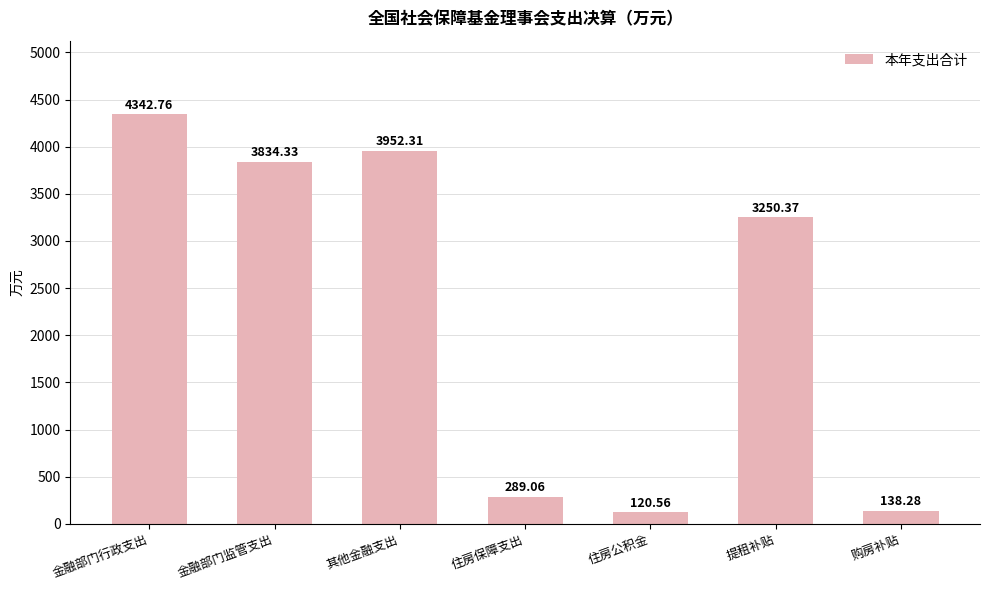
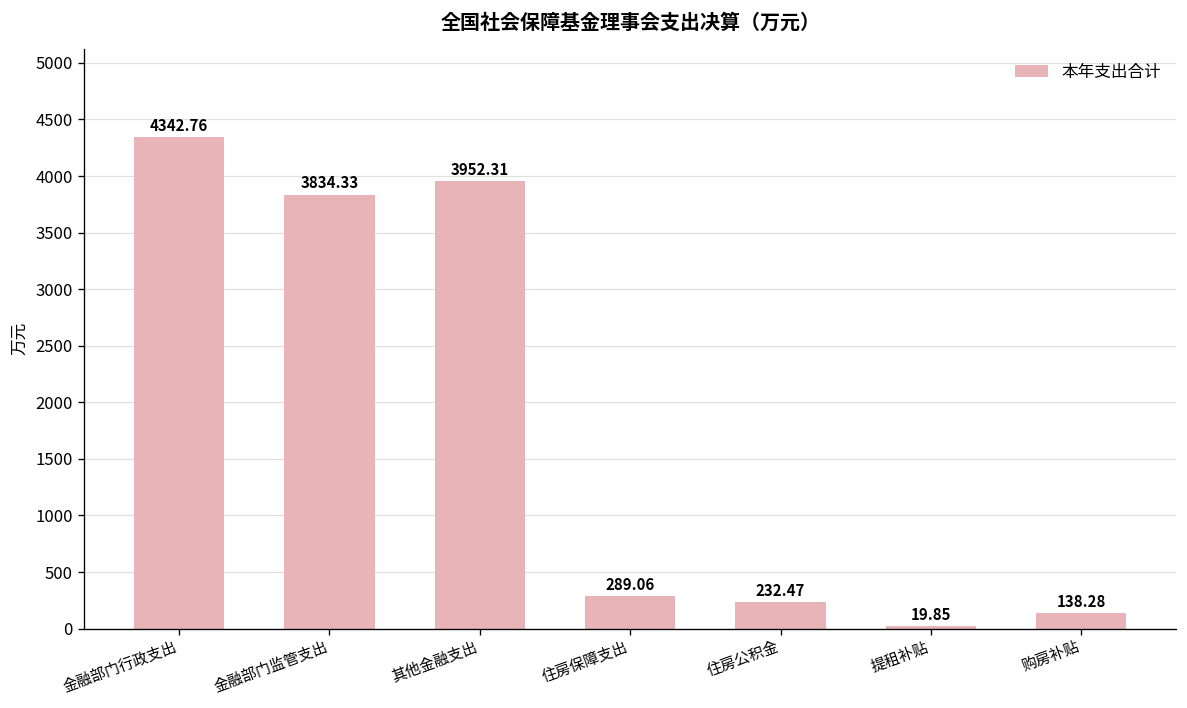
住房公积金: 120.56 -> 232.47
提租补贴: 3250.37 -> 19.85
